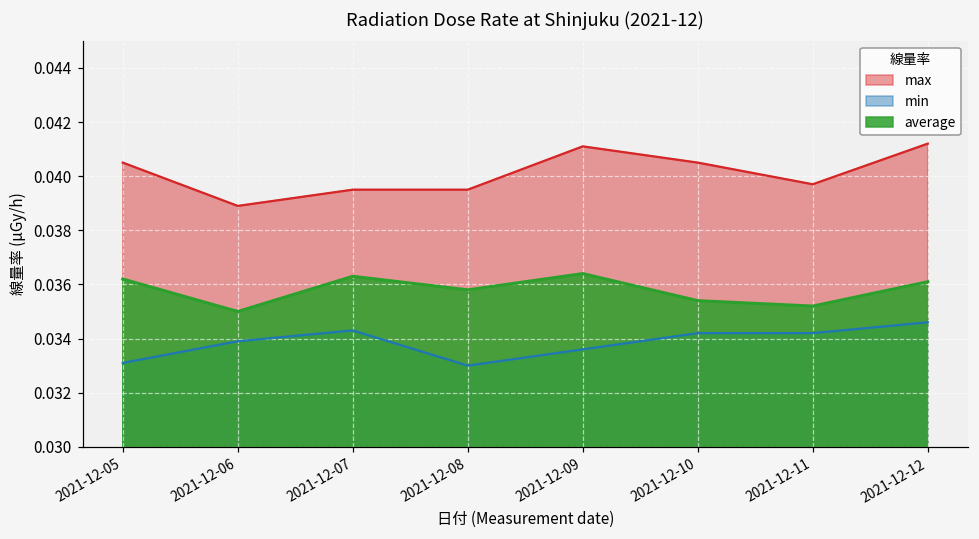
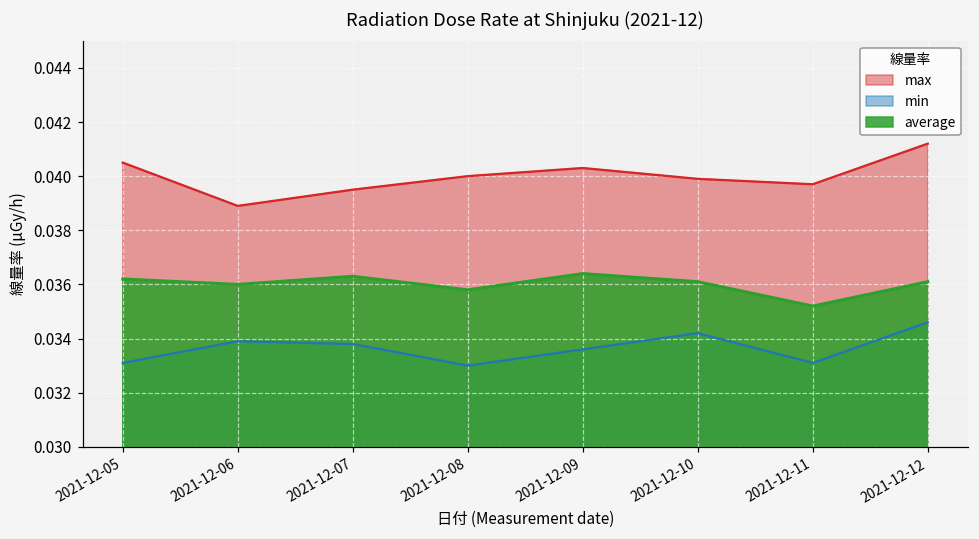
average, 2021-12-06: 0.035 -> 0.036
min, 2021-12-07: 0.0343 -> 0.0338
max, 2021-12-08: 0.0395 -> 0.0400
max, 2021-12-09: 0.0411 -> 0.0403
max, 2021-12-10: 0.0405 -> 0.0399
average, 2021-12-10: 0.0354 -> 0.0361
min, 2021-12-11: 0.0342 -> 0.0331
